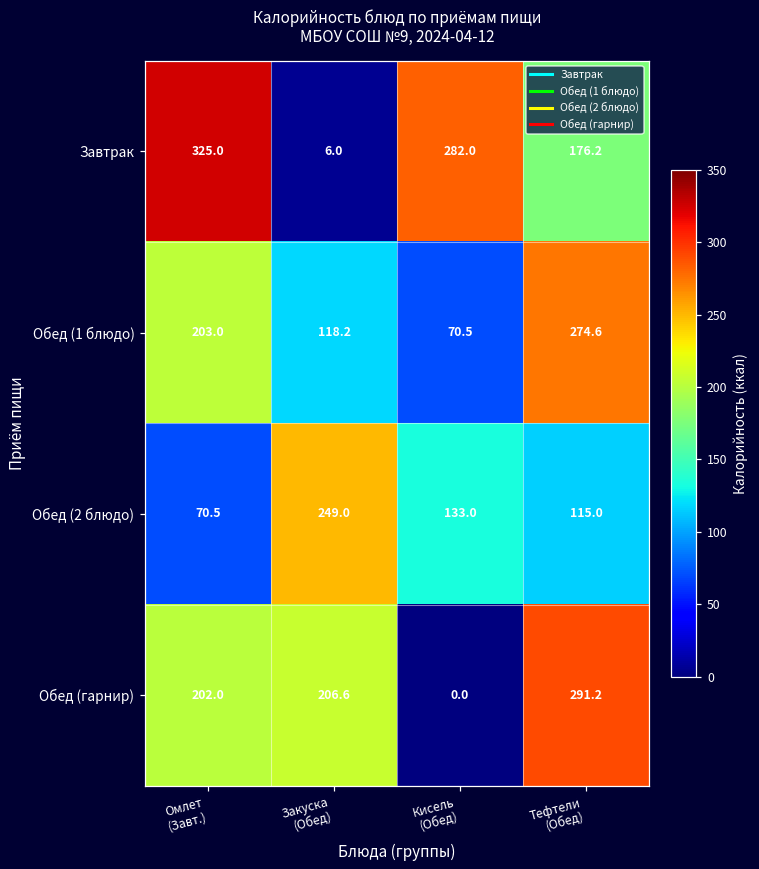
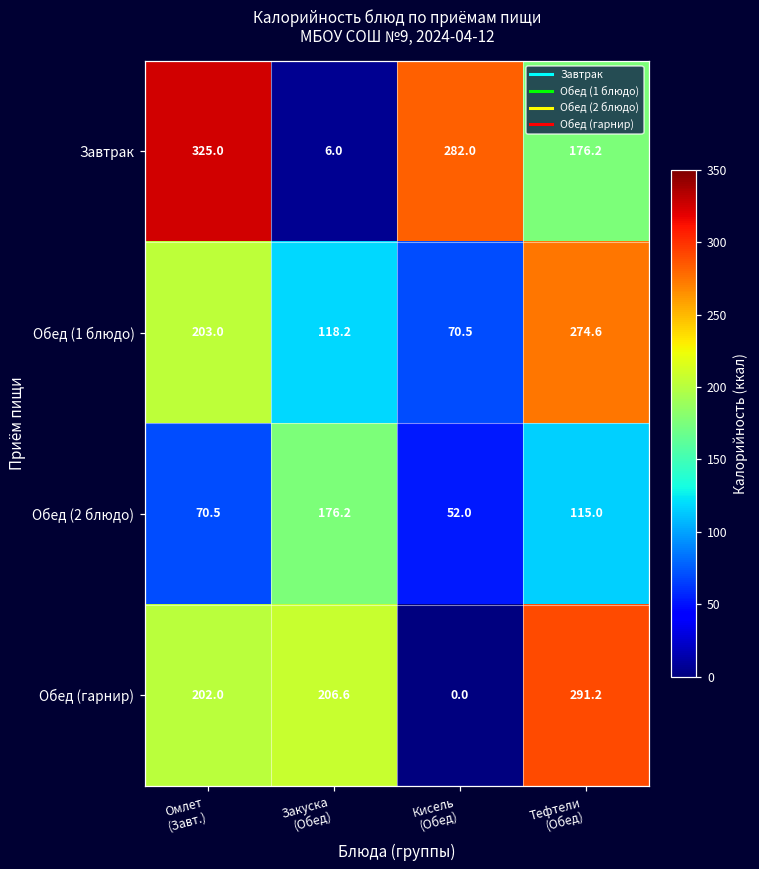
Обед (2 блюдо), Закуска (Обед): 249.0 -> 176.2
Обед (2 блюдо), Кисель (Обед): 133.0 -> 52.0
